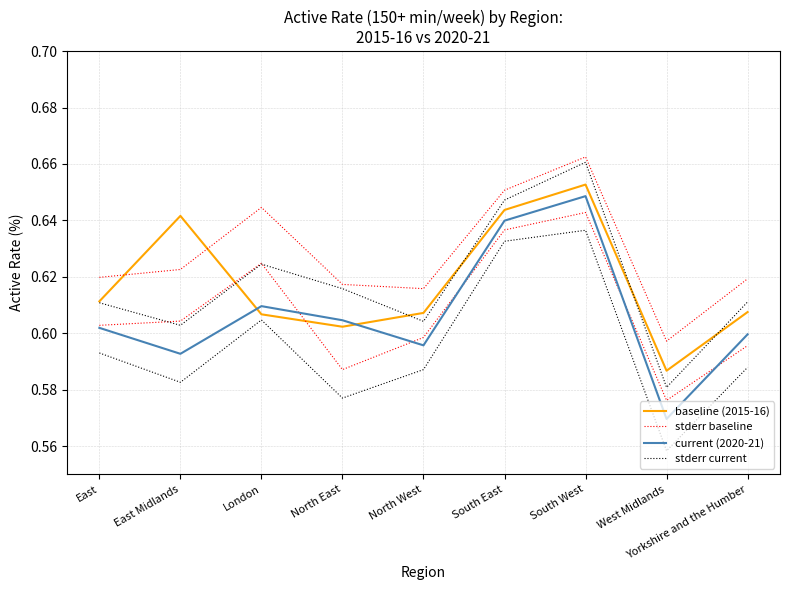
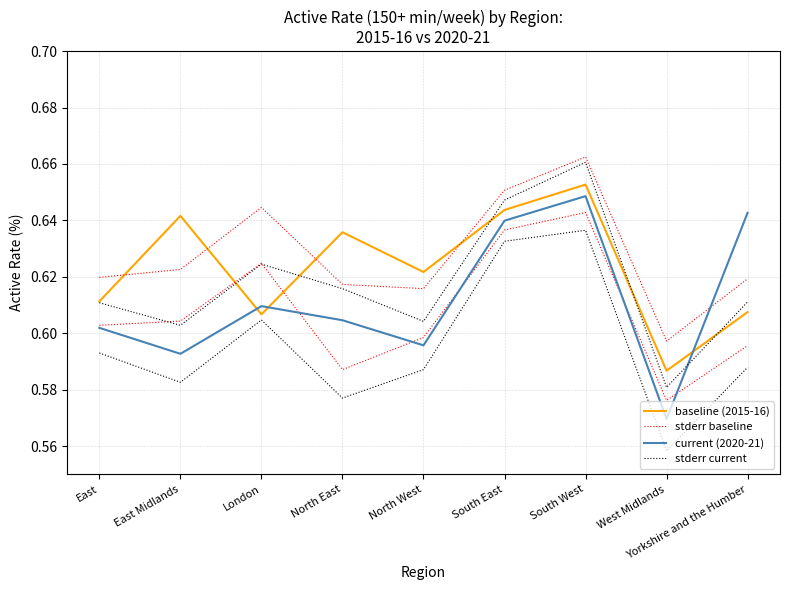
baseline (2015-16), North East: 0.602 -> 0.636
baseline (2015-16), North West: 0.607 -> 0.622
current (2020-21), Yorkshire and the Humber: 0.600 -> 0.643
